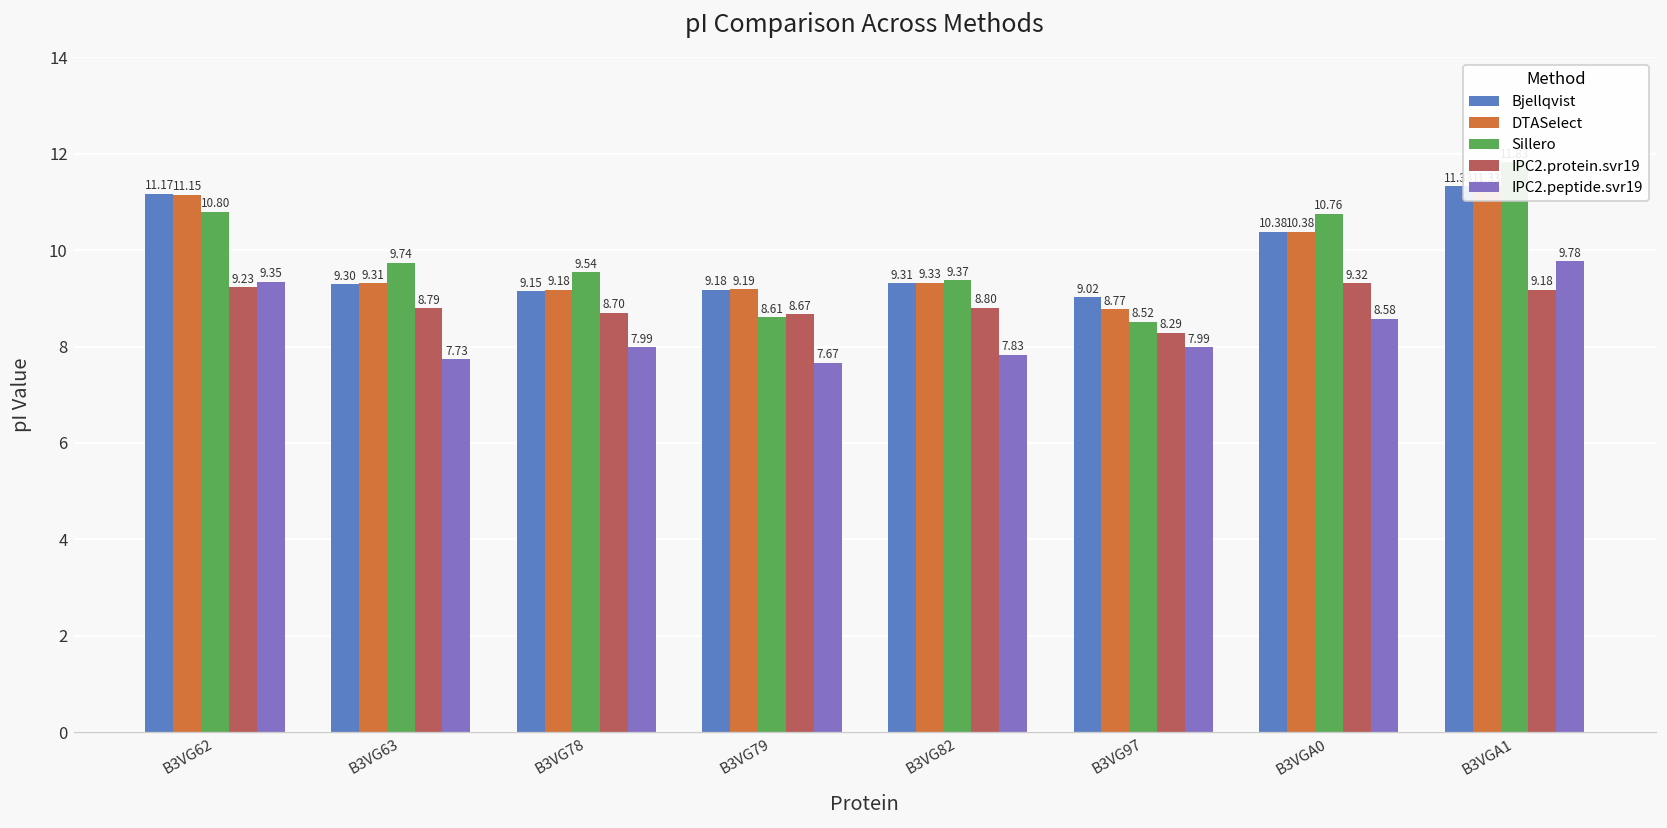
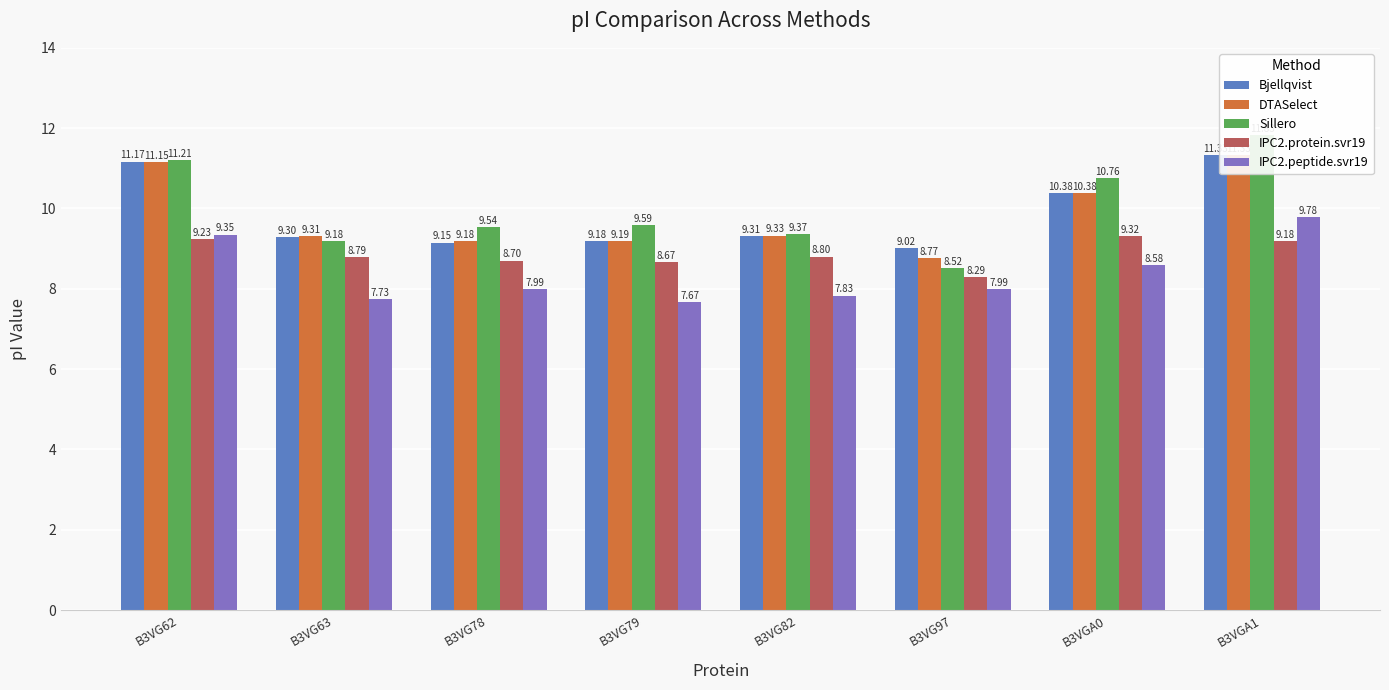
Sillero, B3VG62: 10.80 -> 11.21
Sillero, B3VG63: 9.74 -> 9.18
Sillero, B3VG79: 8.61 -> 9.59
